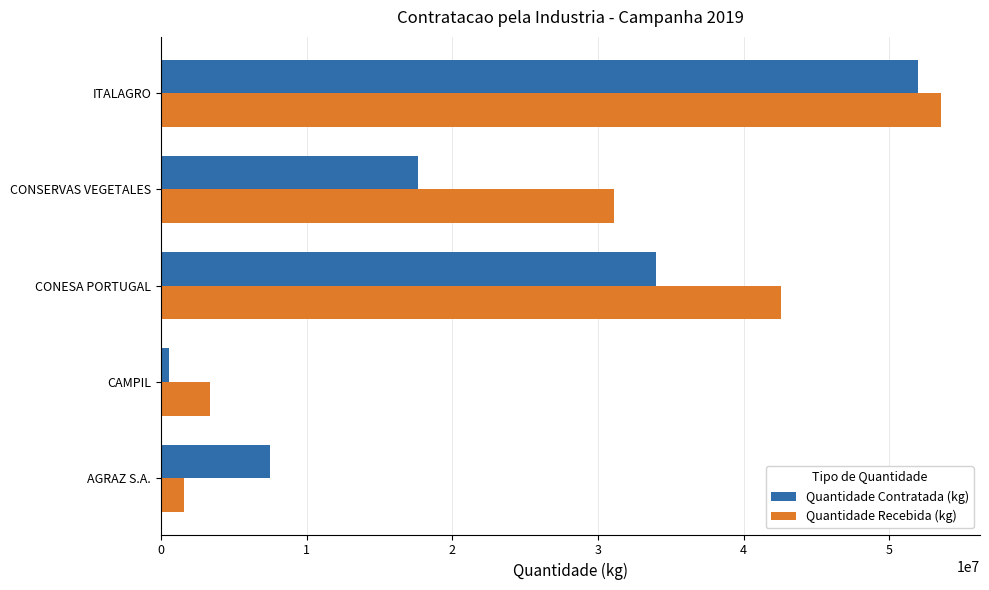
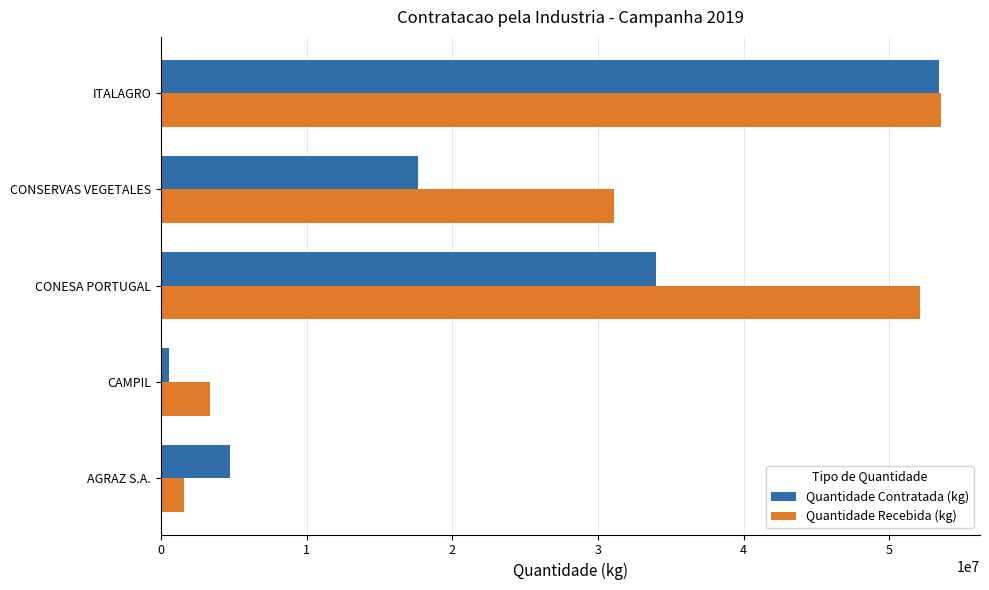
Quantidade Contratada (kg), ITALAGRO: 52000000 -> 53400000
Quantidade Recebida (kg), CONESA PORTUGAL: 42500000 -> 52100000
Quantidade Contratada (kg), AGRAZ S.A.: 7500000 -> 4700000
